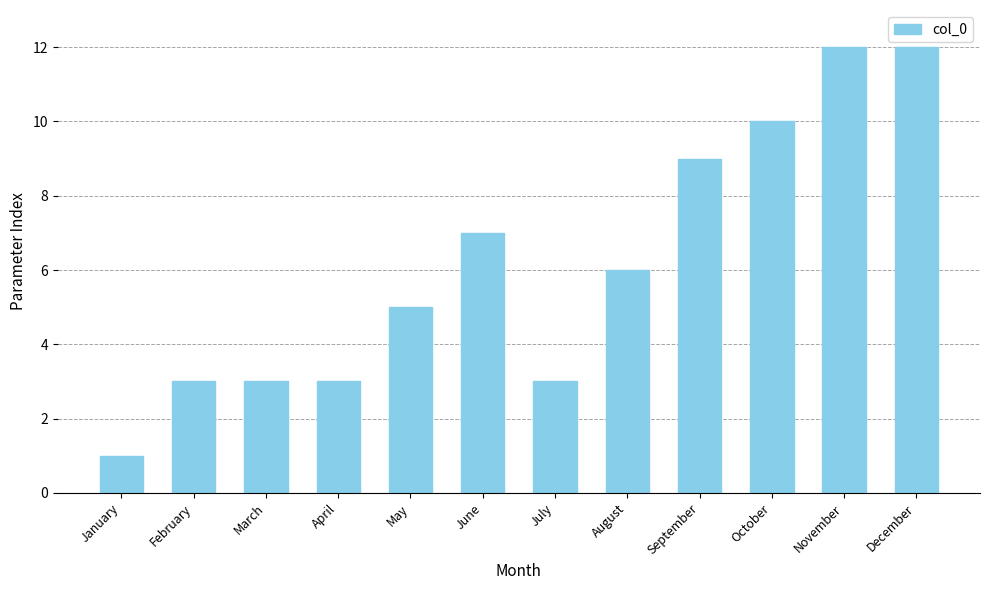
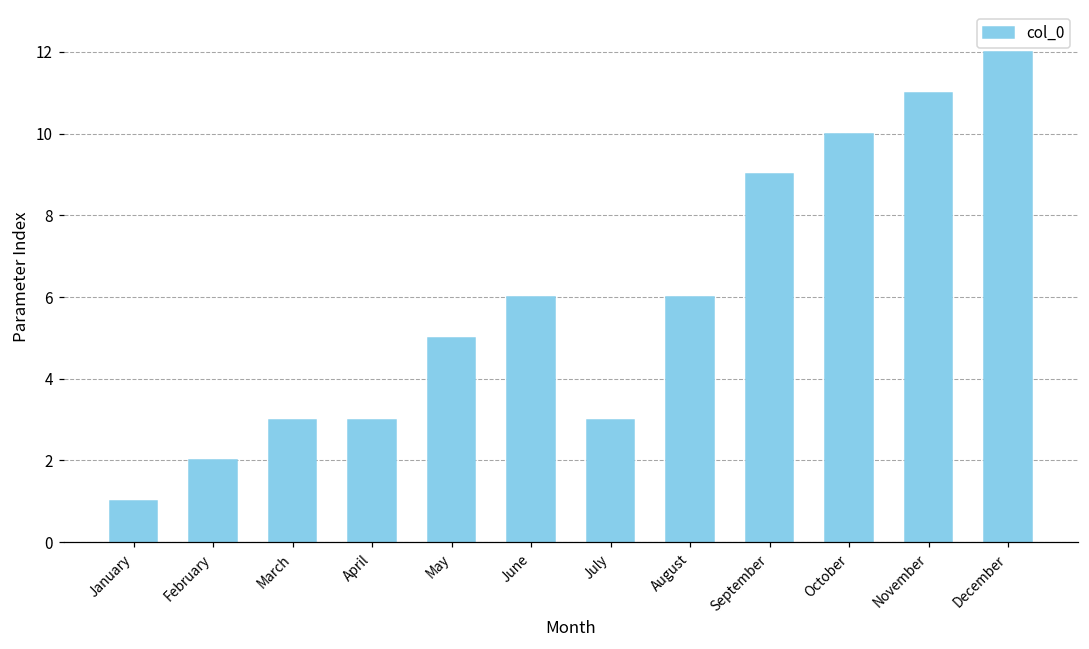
February: 3 -> 2
June: 7 -> 6
November: 12 -> 11
